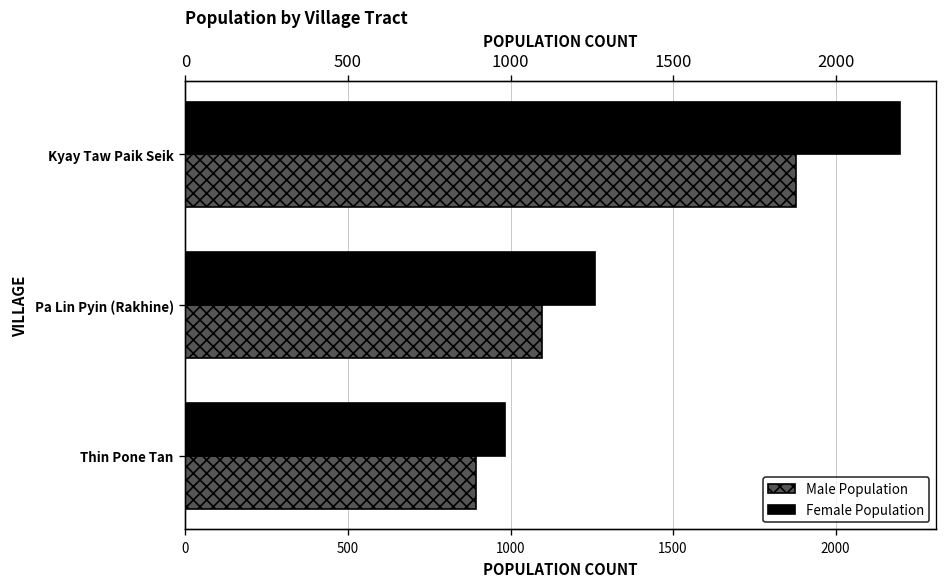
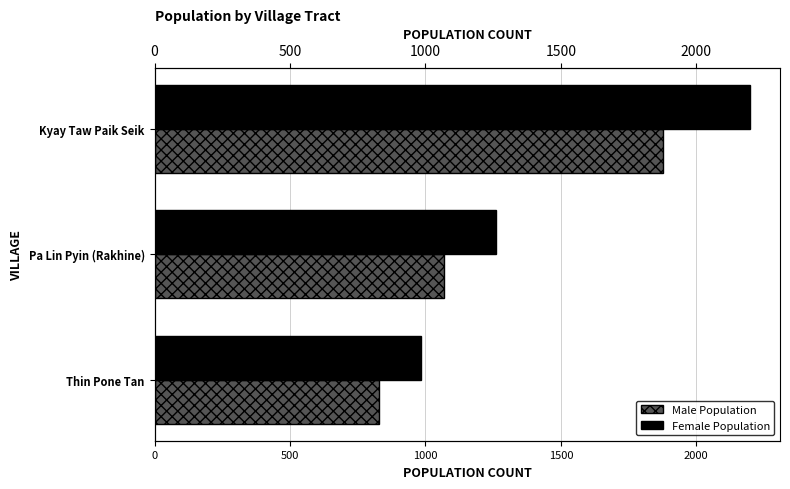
Male Population, Pa Lin Pyin (Rakhine): 1100 -> 1070
Male Population, Thin Pone Tan: 890 -> 830
